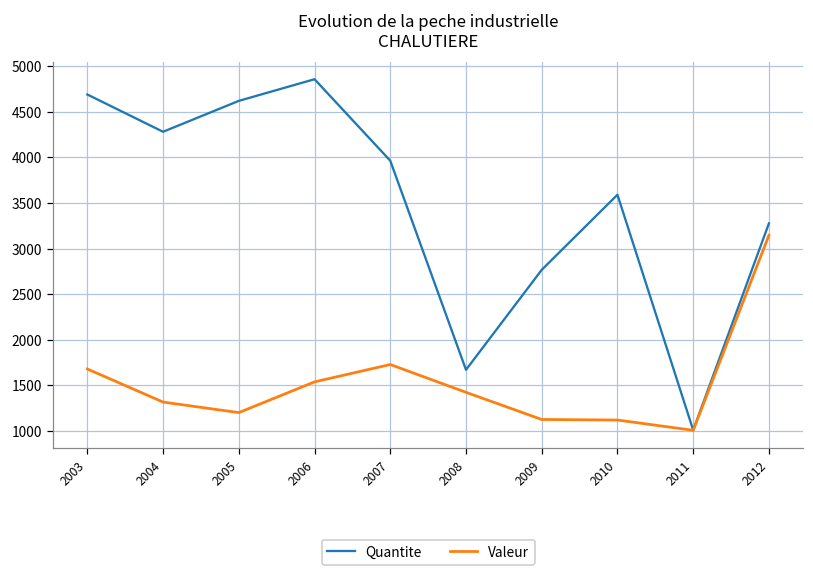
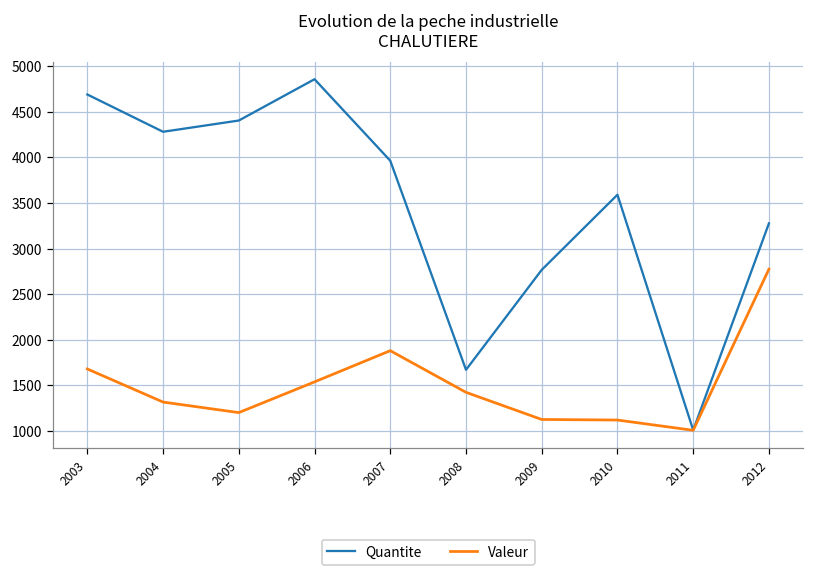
Quantite, 2005: 4600 -> 4400
Valeur, 2007: 1700 -> 1900
Valeur, 2012: 3100 -> 2800
